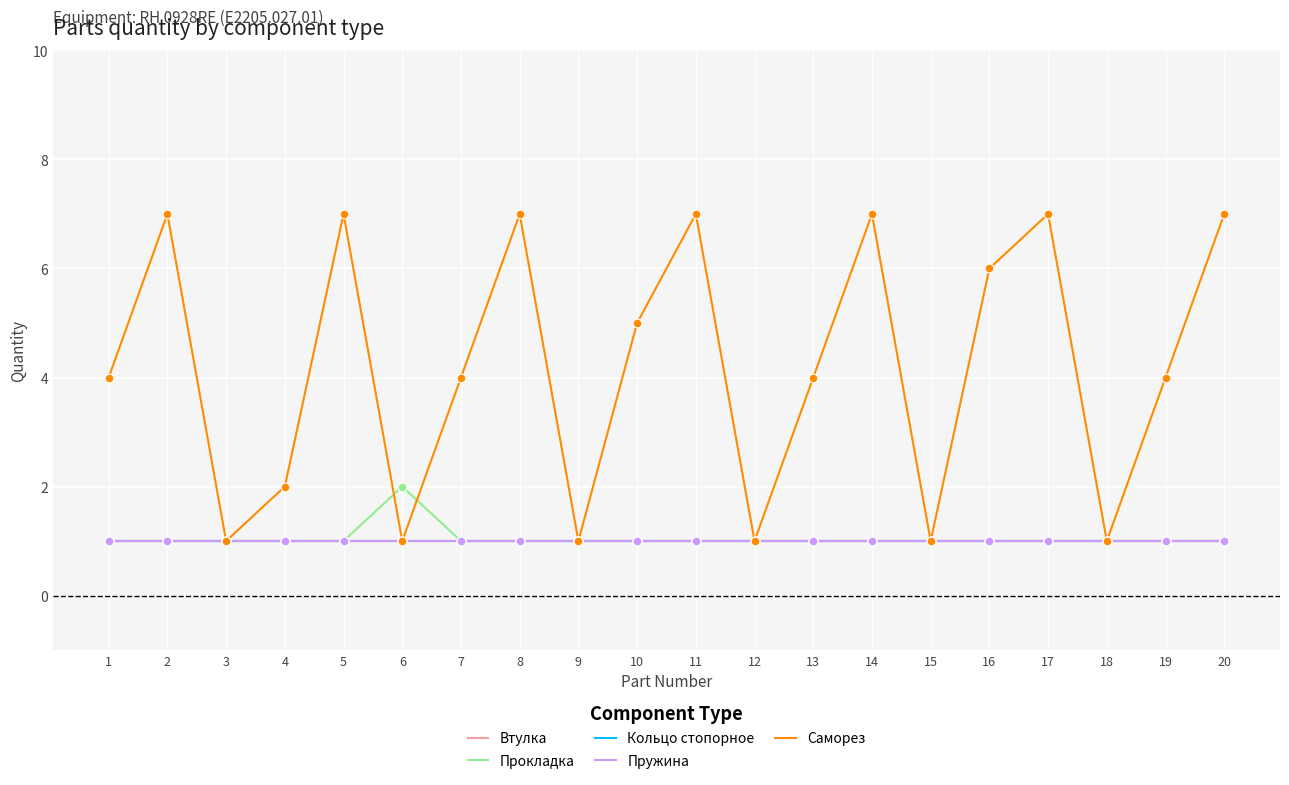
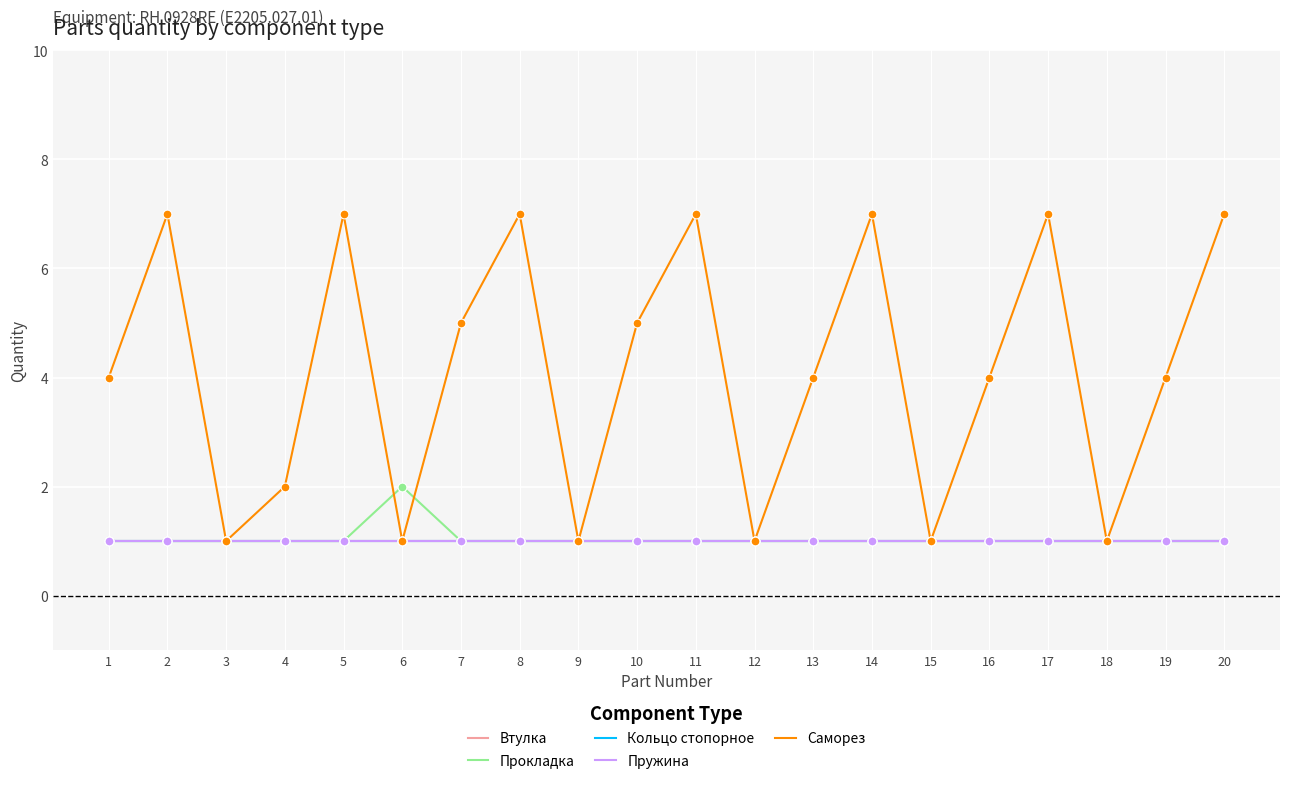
Саморез, 7: 4 -> 5
Саморез, 16: 6 -> 4
